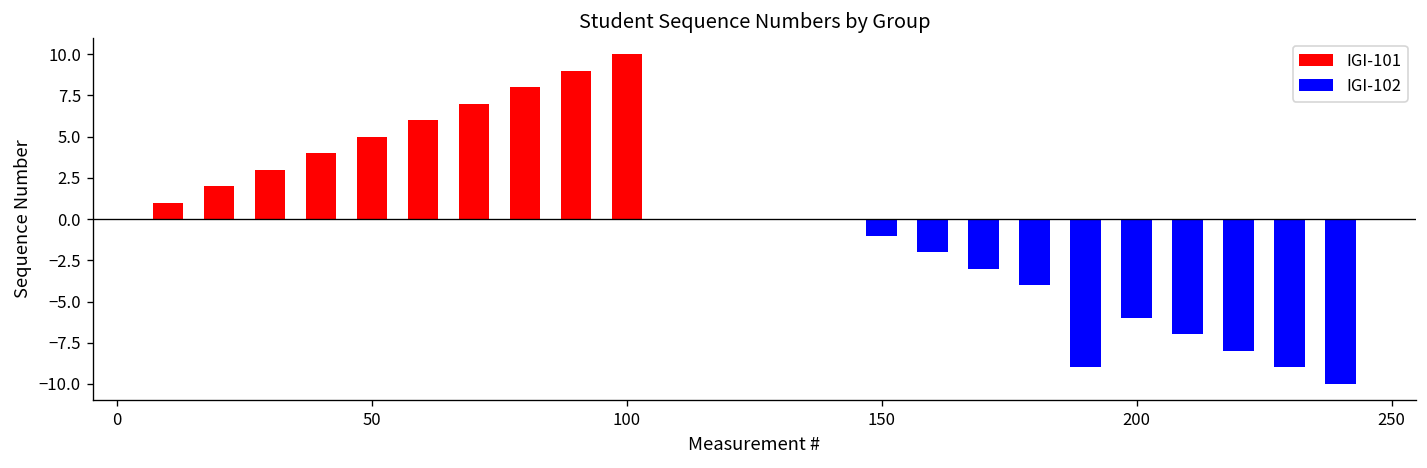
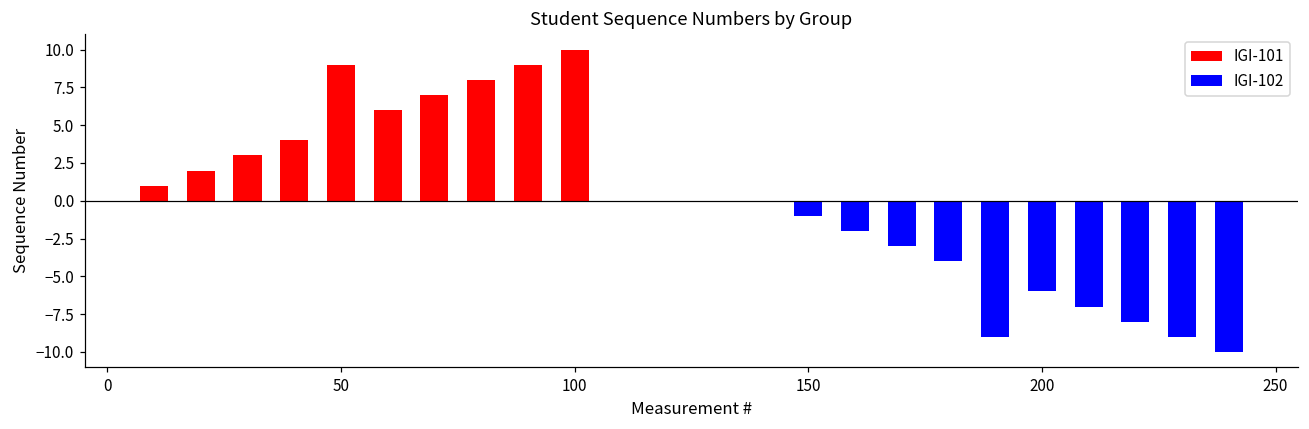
IGI-101, 50: 5 -> 9
